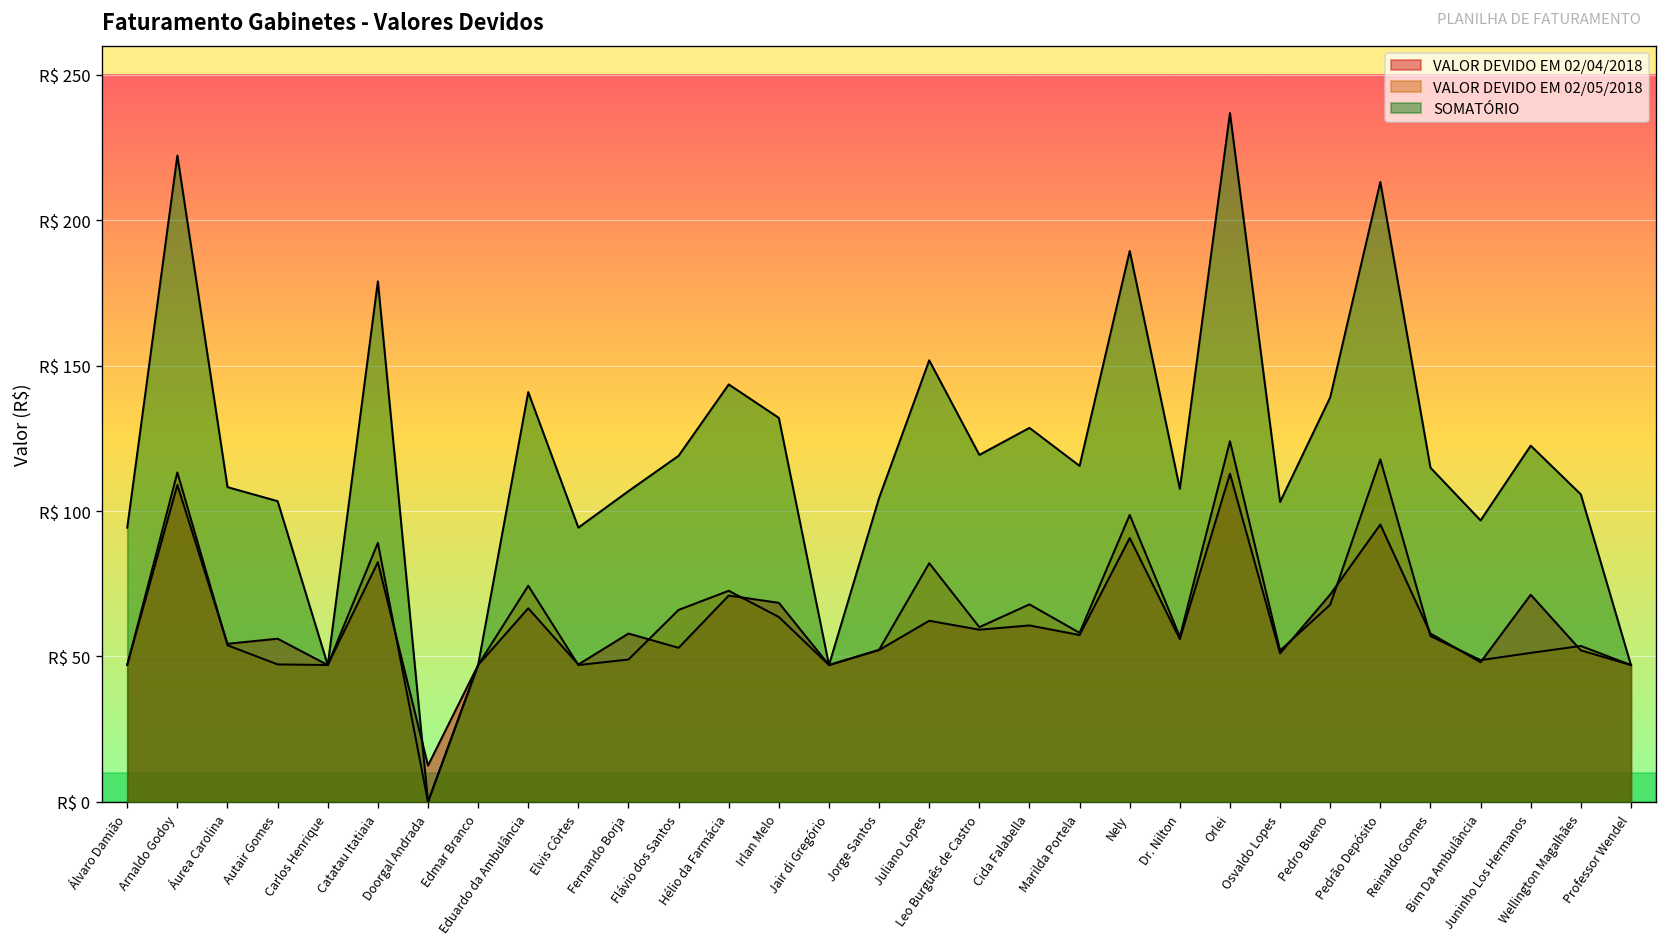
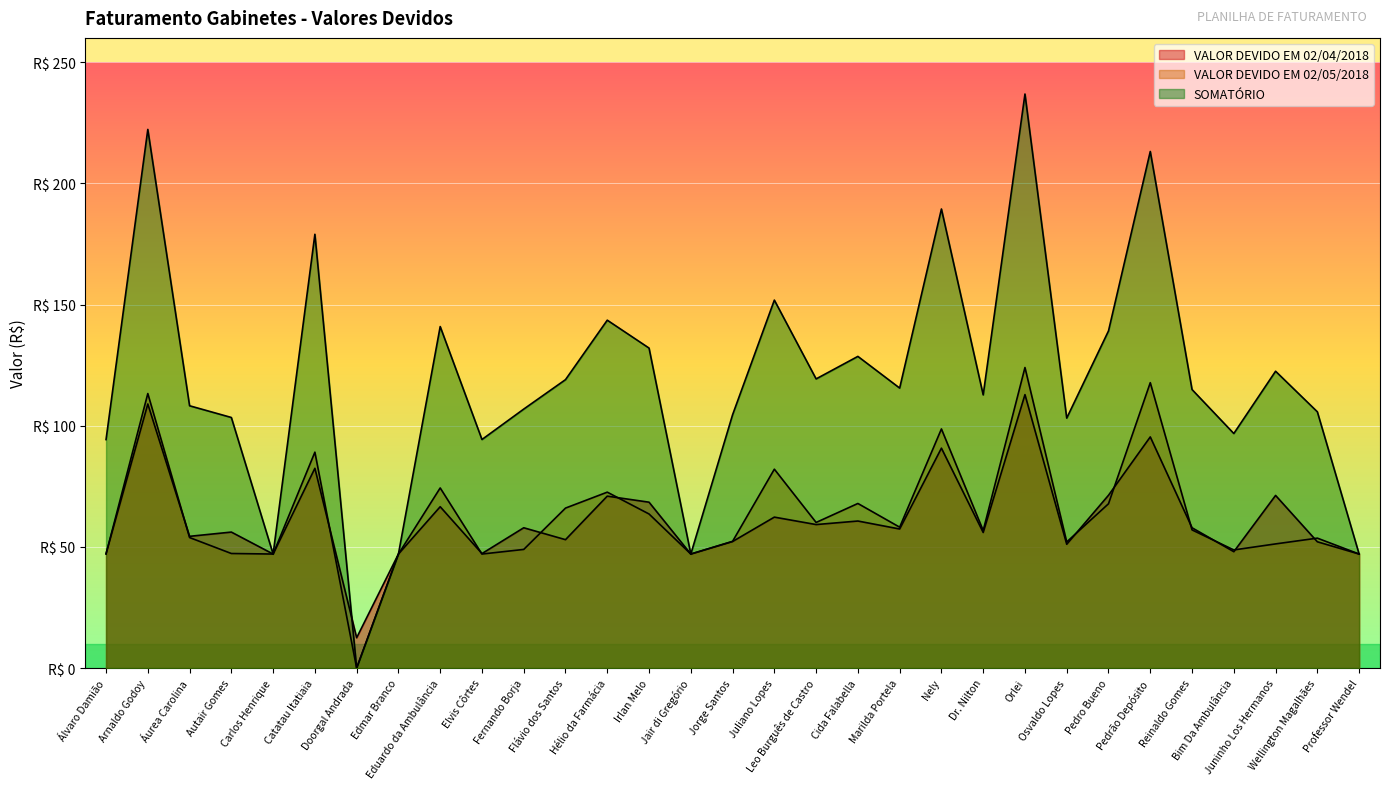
SOMATÓRIO, Dr. Nilton: R$ 108 -> R$ 113
